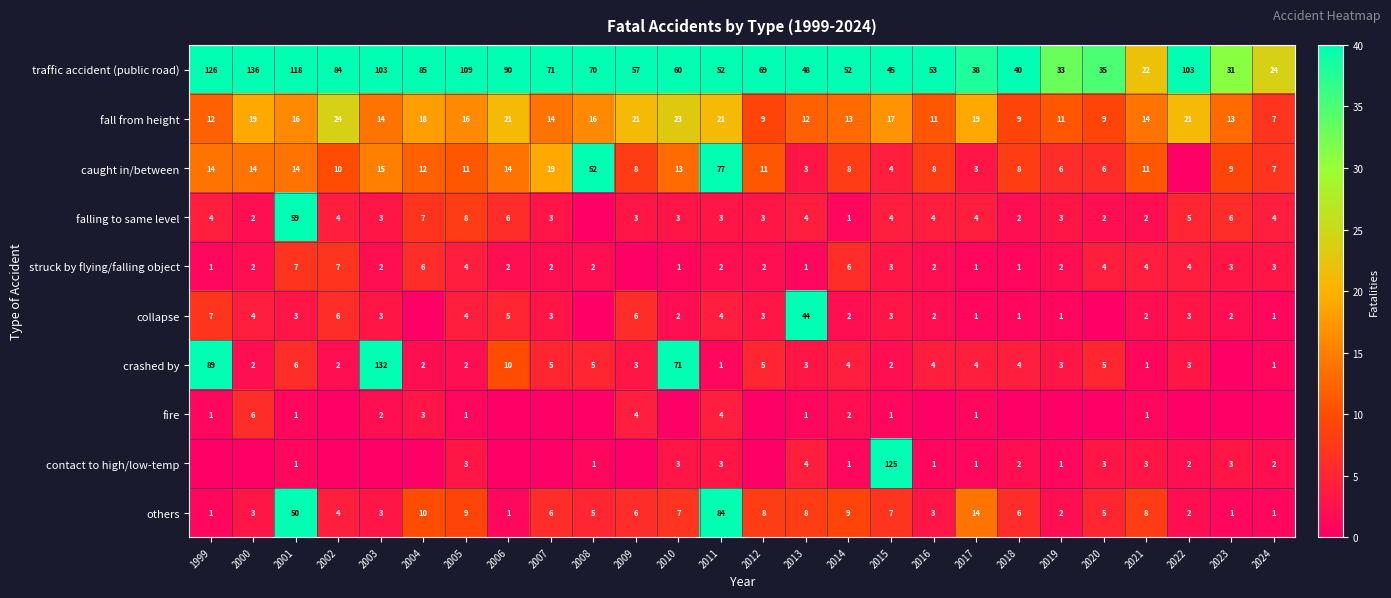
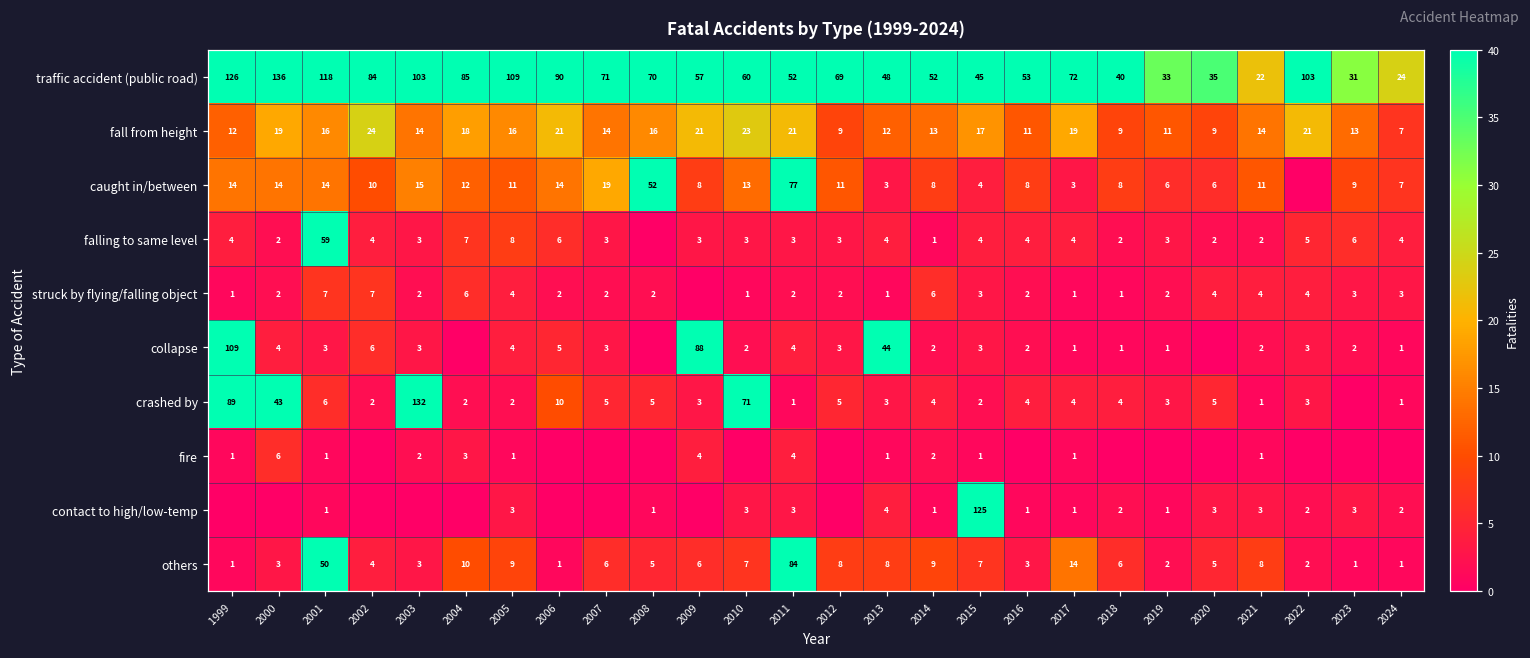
traffic accident (public road), 2017: 38 -> 72
collapse, 1999: 7 -> 109
collapse, 2009: 6 -> 88
crashed by, 2000: 2 -> 43
